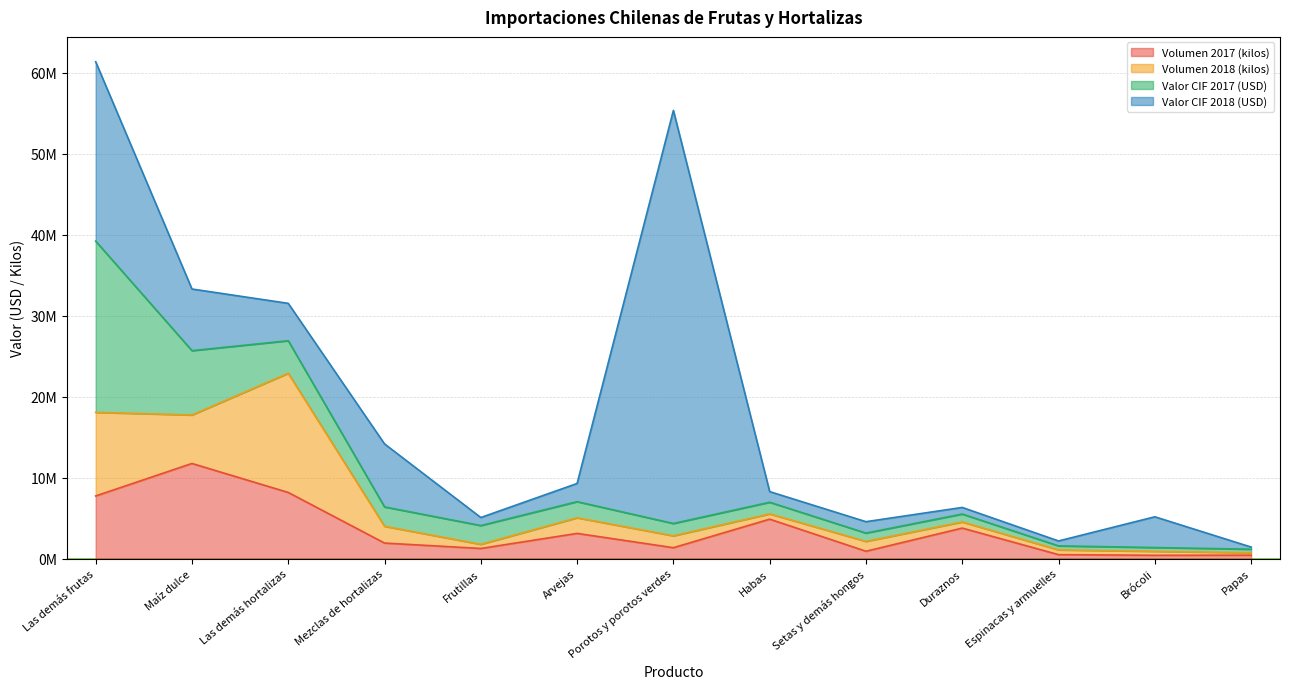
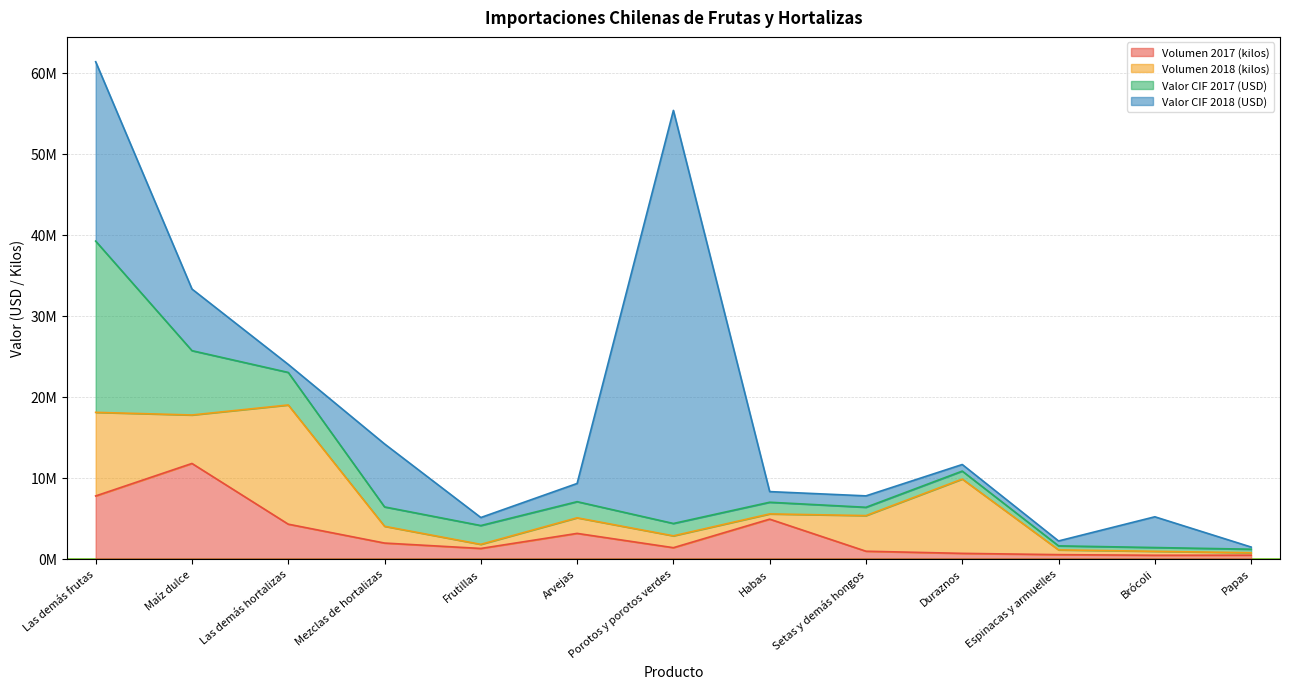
Volumen 2017 (kilos), Las demás hortalizas: 8000000 -> 4000000
Valor CIF 2018 (USD), Las demás hortalizas: 5000000 -> 1000000
Volumen 2018 (kilos), Setas y demás hongos: 1000000 -> 4000000
Volumen 2017 (kilos), Duraznos: 4000000 -> 1000000
Volumen 2018 (kilos), Duraznos: 1000000 -> 9000000
